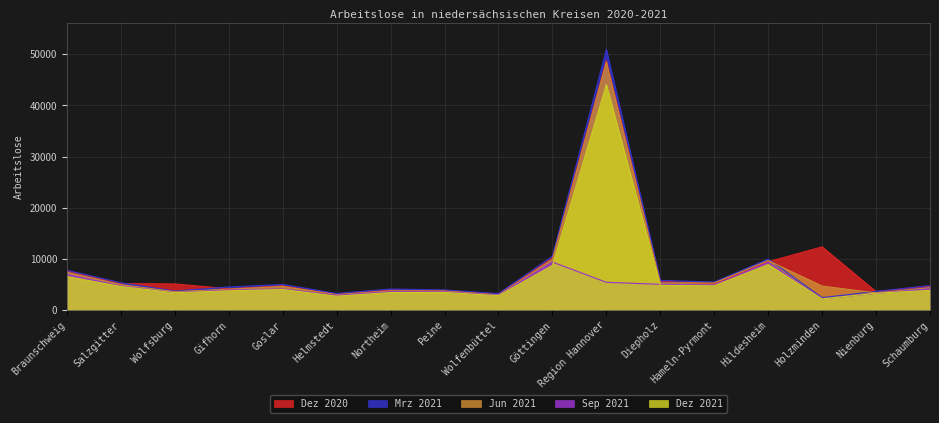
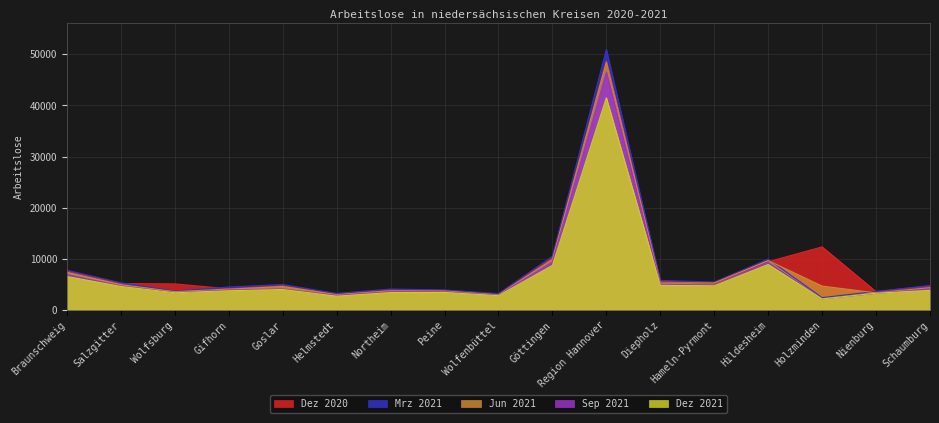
Sep 2021, Region Hannover: 5000 -> 46000
Dez 2021, Region Hannover: 44000 -> 41000
